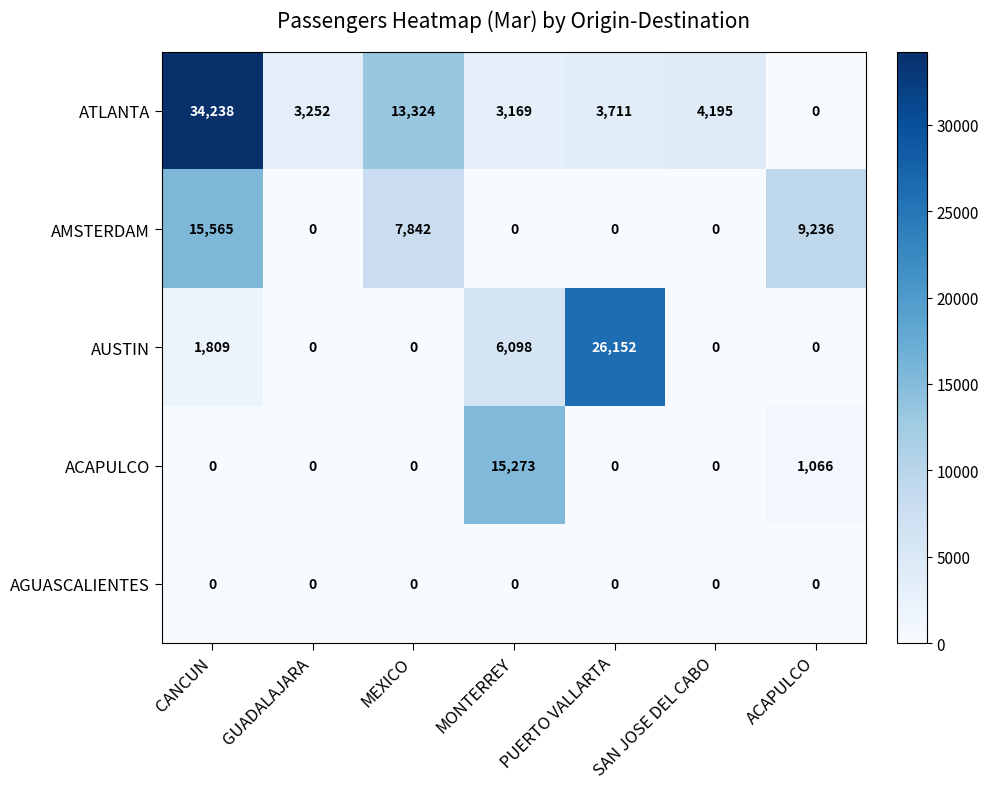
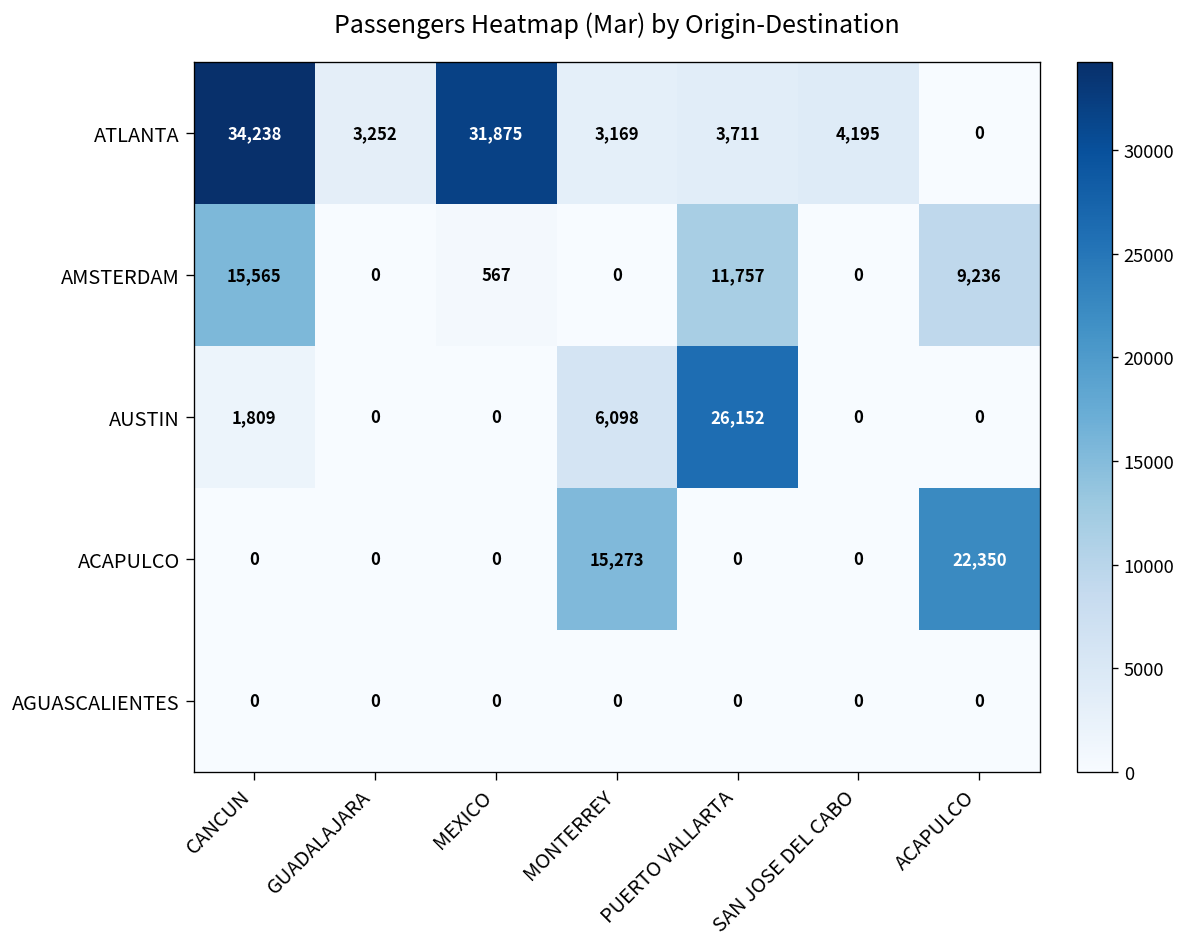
ATLANTA, MEXICO: 13,324 -> 31,875
AMSTERDAM, MEXICO: 7,842 -> 567
AMSTERDAM, PUERTO VALLARTA: 0 -> 11,757
ACAPULCO, ACAPULCO: 1,066 -> 22,350
